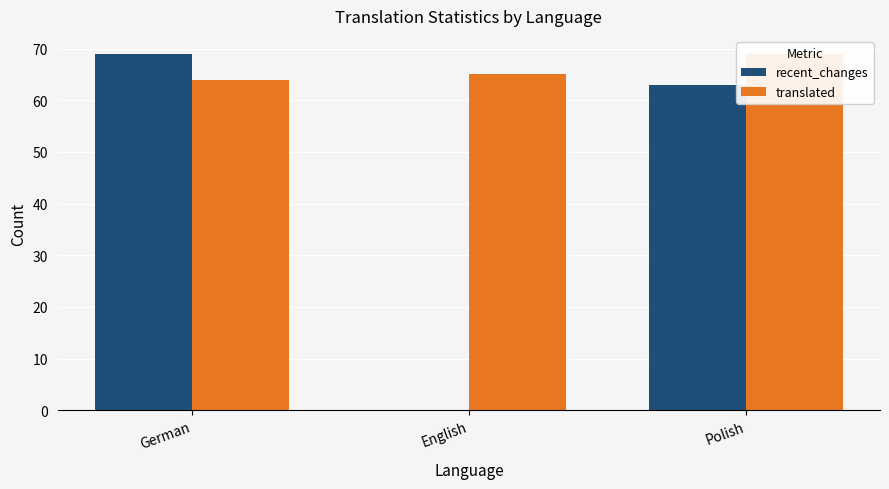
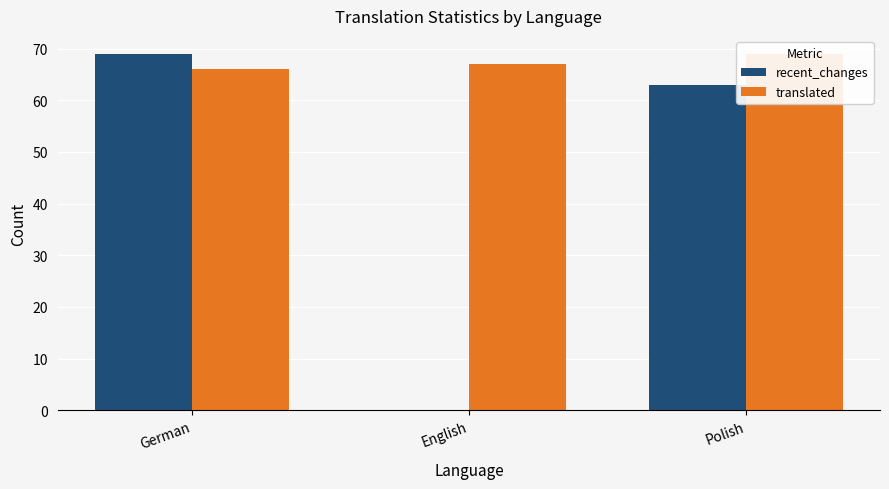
translated, German: 64 -> 66
translated, English: 65 -> 67
